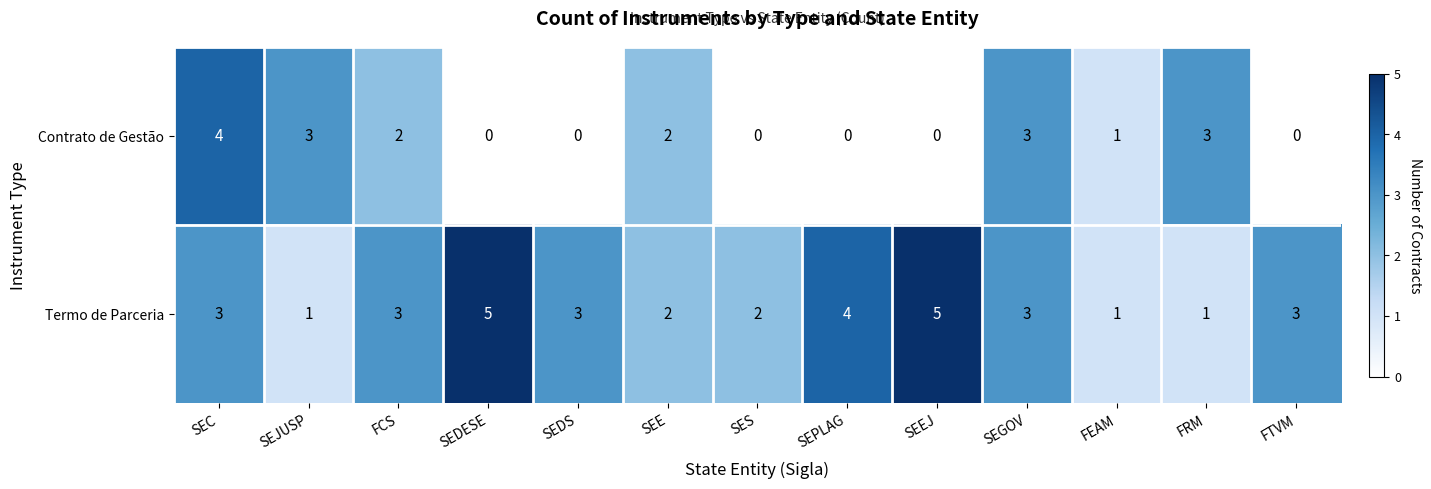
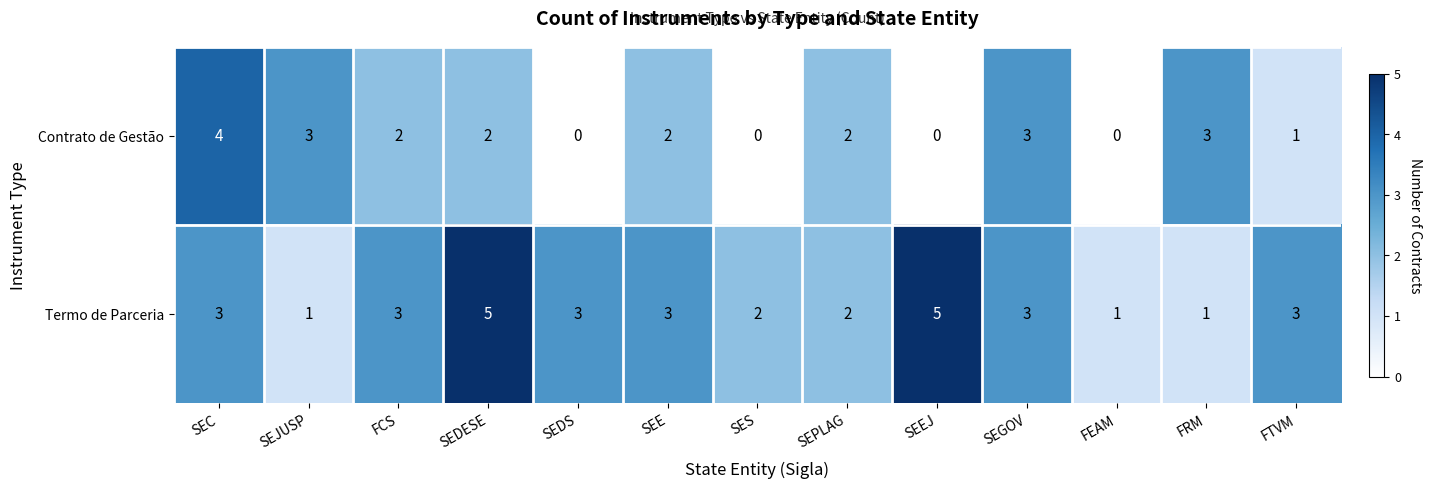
Contrato de Gestão, SEDESE: 0 -> 2
Contrato de Gestão, SEPLAG: 0 -> 2
Contrato de Gestão, FEAM: 1 -> 0
Contrato de Gestão, FTVM: 0 -> 1
Termo de Parceria, SEE: 2 -> 3
Termo de Parceria, SEPLAG: 4 -> 2
